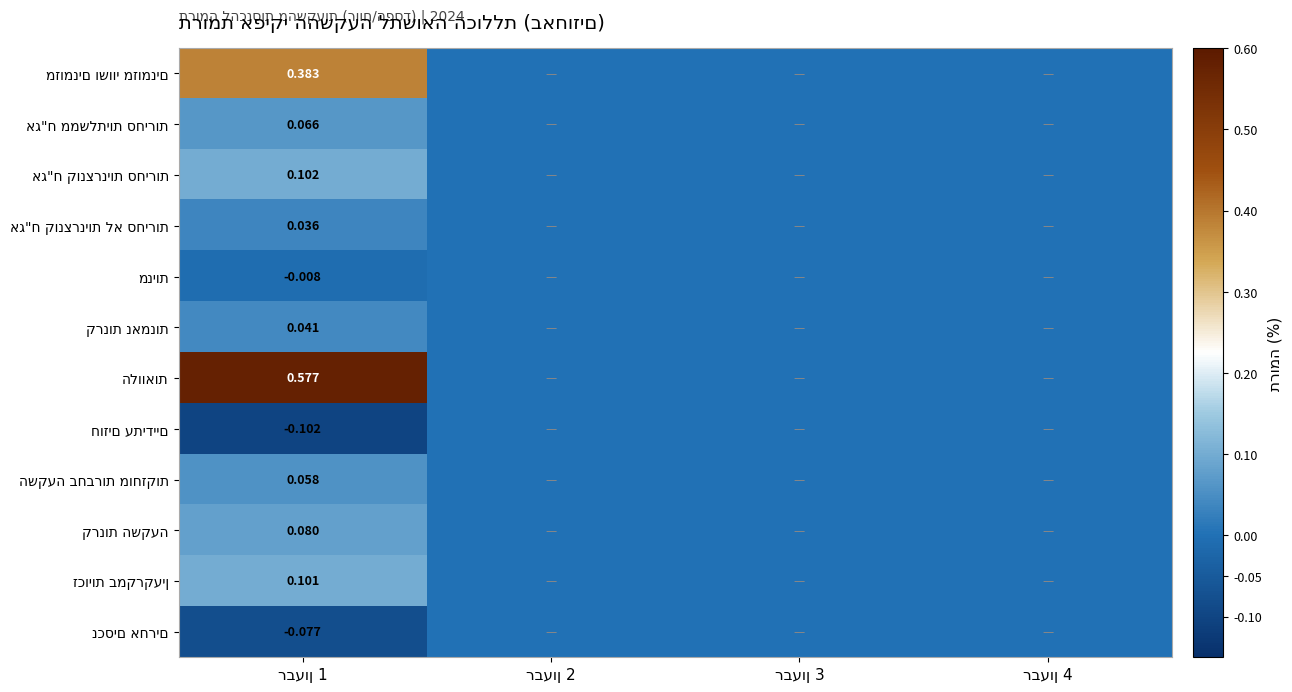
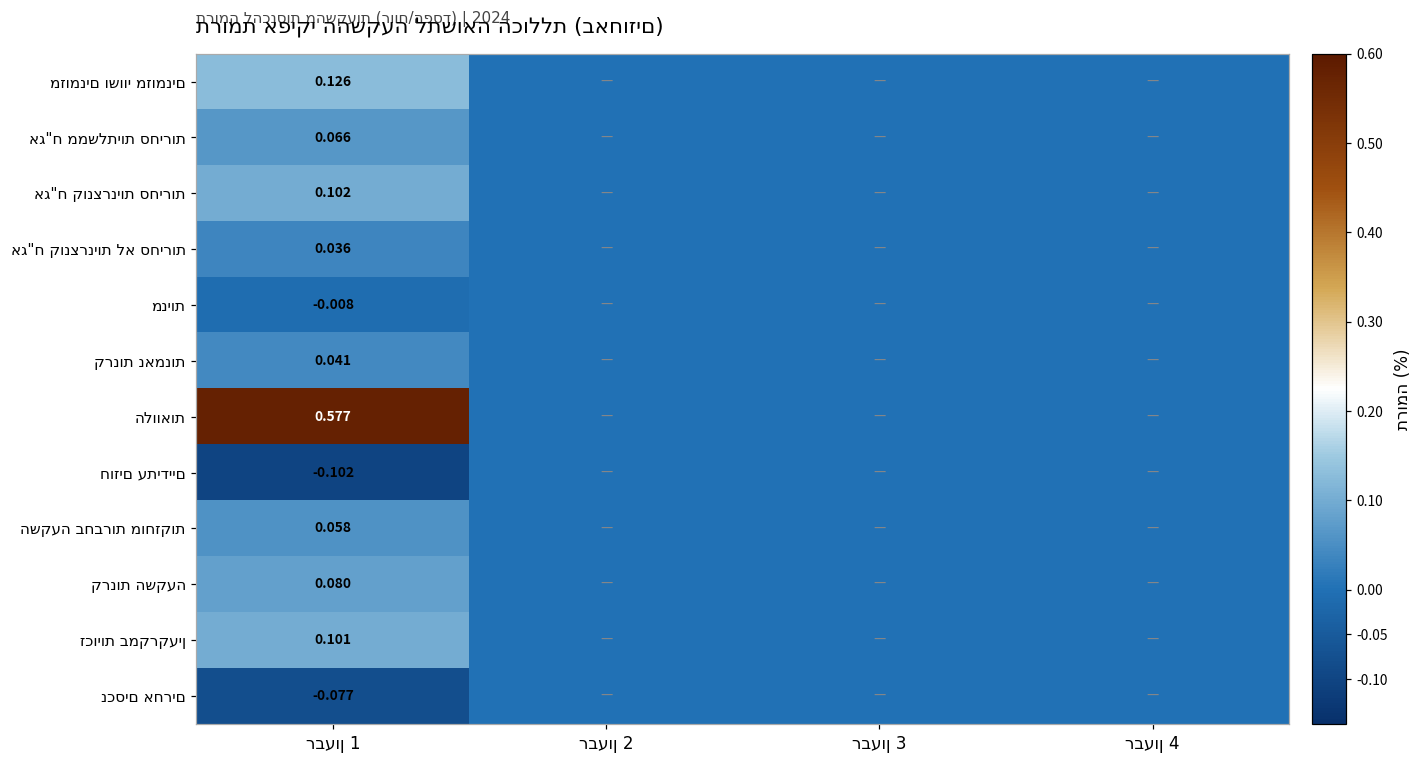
מזומנים ושווי מזומנים, רבעון 1: 0.383 -> 0.126
